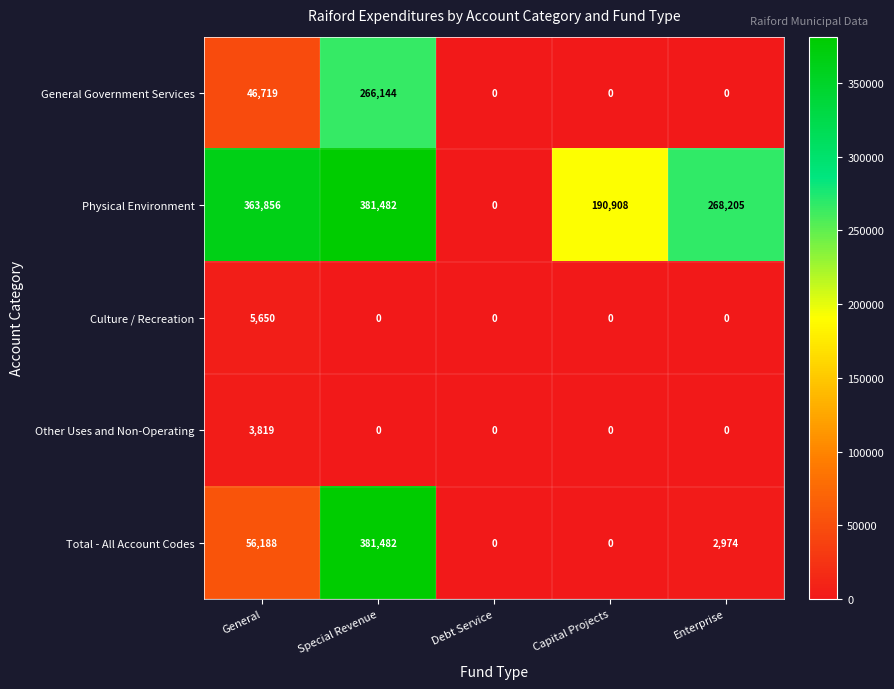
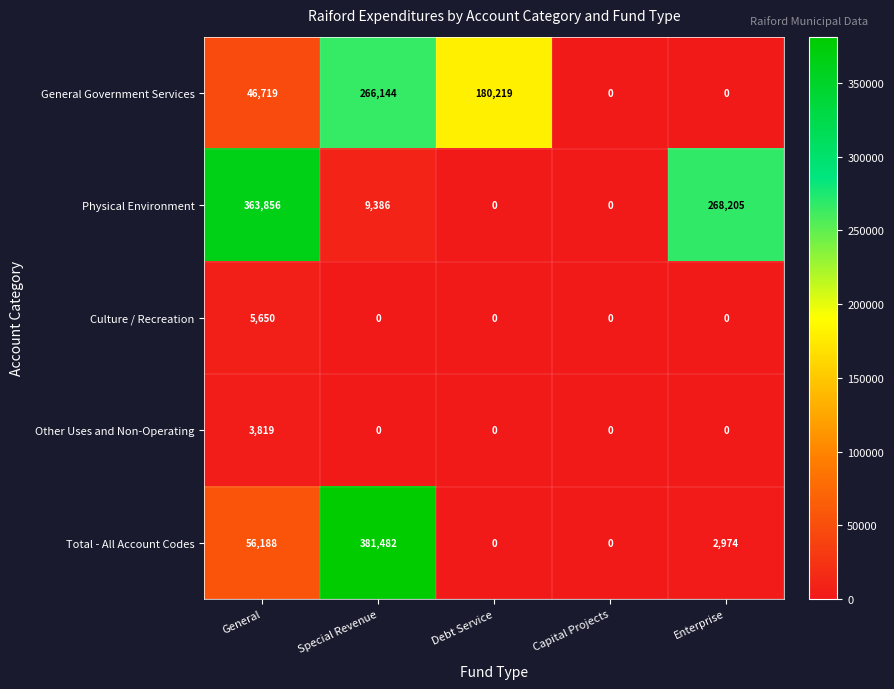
General Government Services, Debt Service: 0 -> 180,219
Physical Environment, Special Revenue: 381,482 -> 9,386
Physical Environment, Capital Projects: 190,908 -> 0
